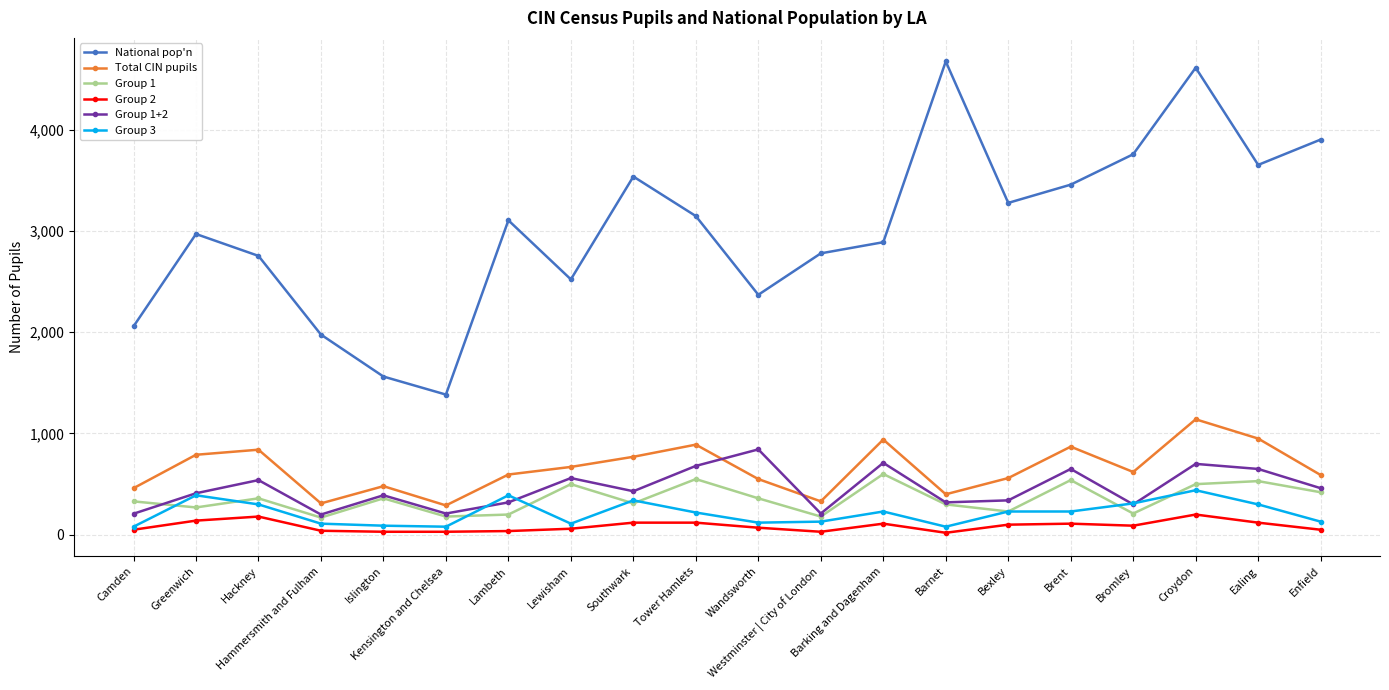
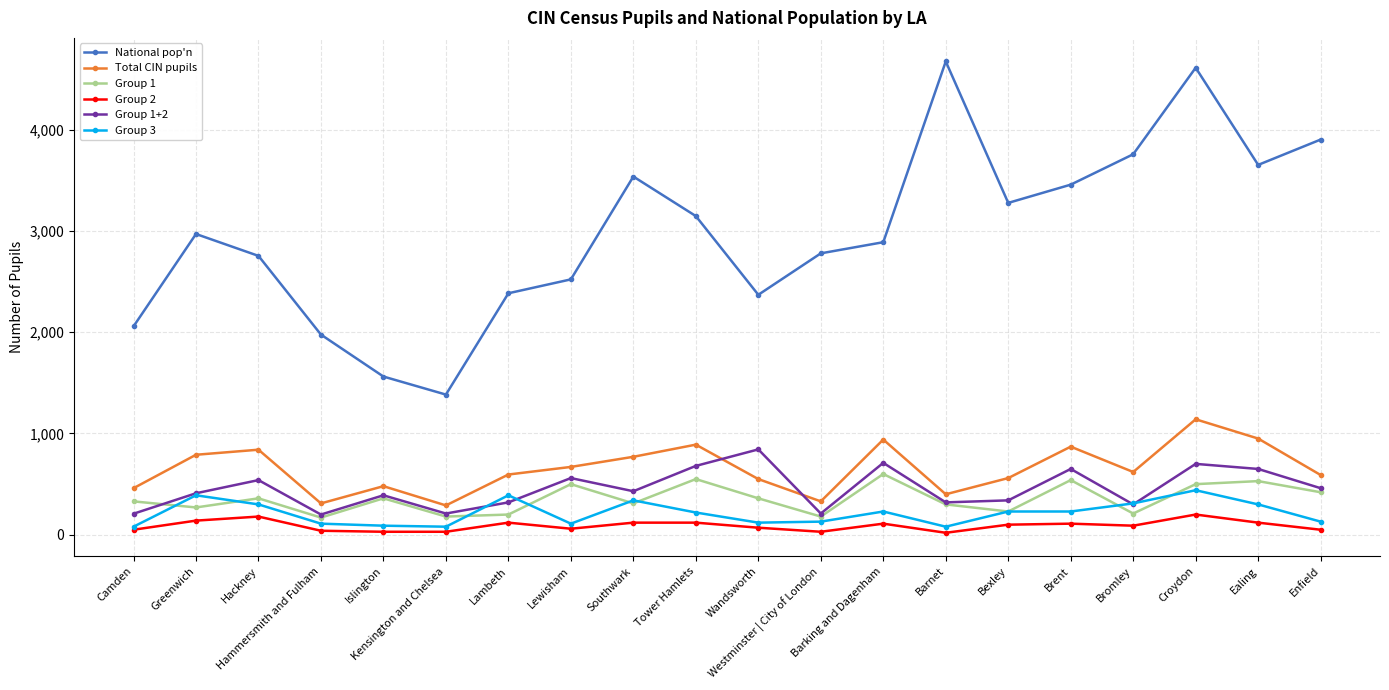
National pop'n, Lambeth: 3,100 -> 2,380
Group 2, Lambeth: 40 -> 120
